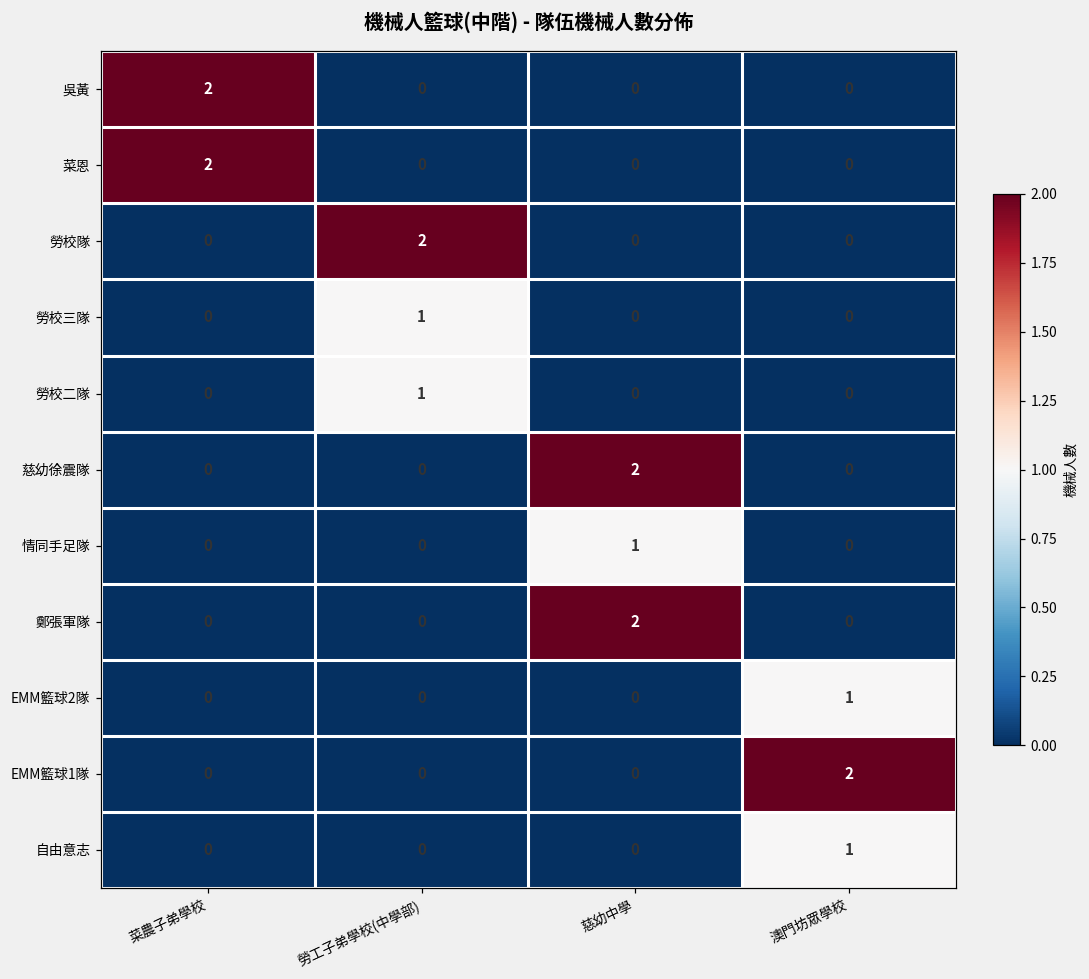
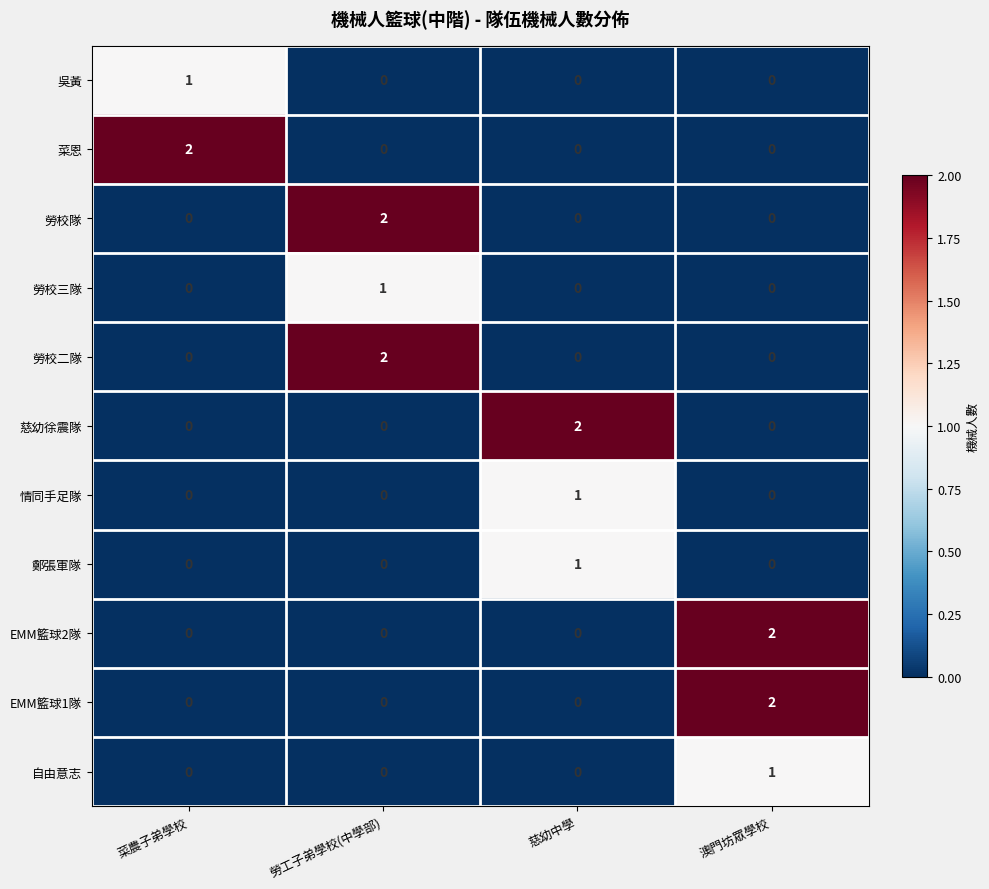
吳黃, 菜農子弟學校: 2 -> 1
勞校二隊, 勞工子弟學校(中學部): 1 -> 2
鄭張軍隊, 慈幼中學: 2 -> 1
EMM籃球2隊, 澳門坊眾學校: 1 -> 2
